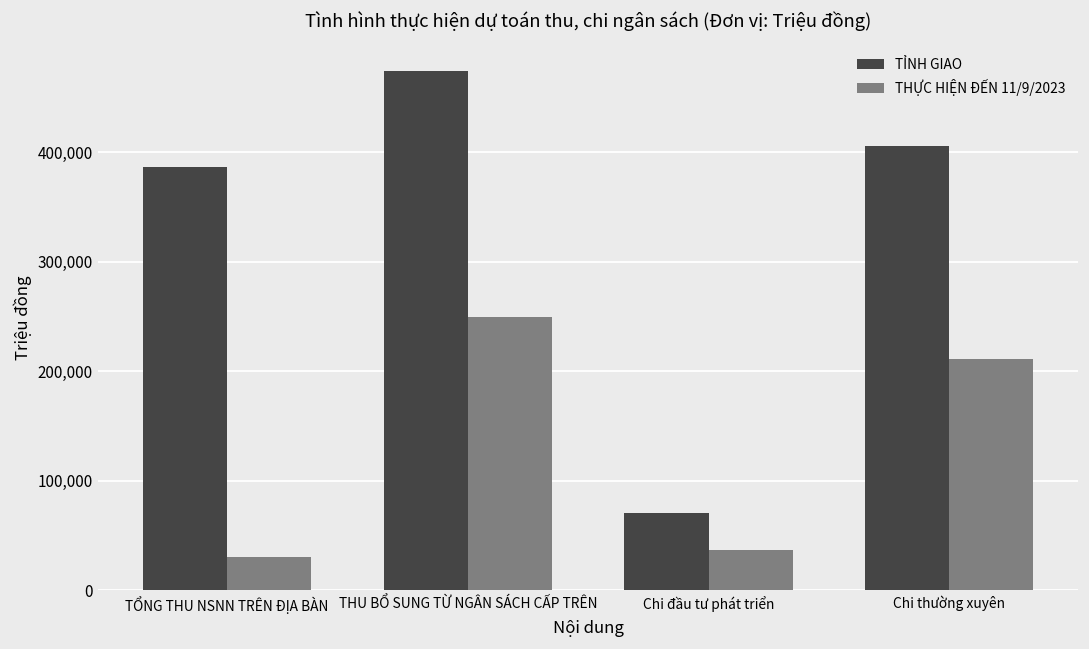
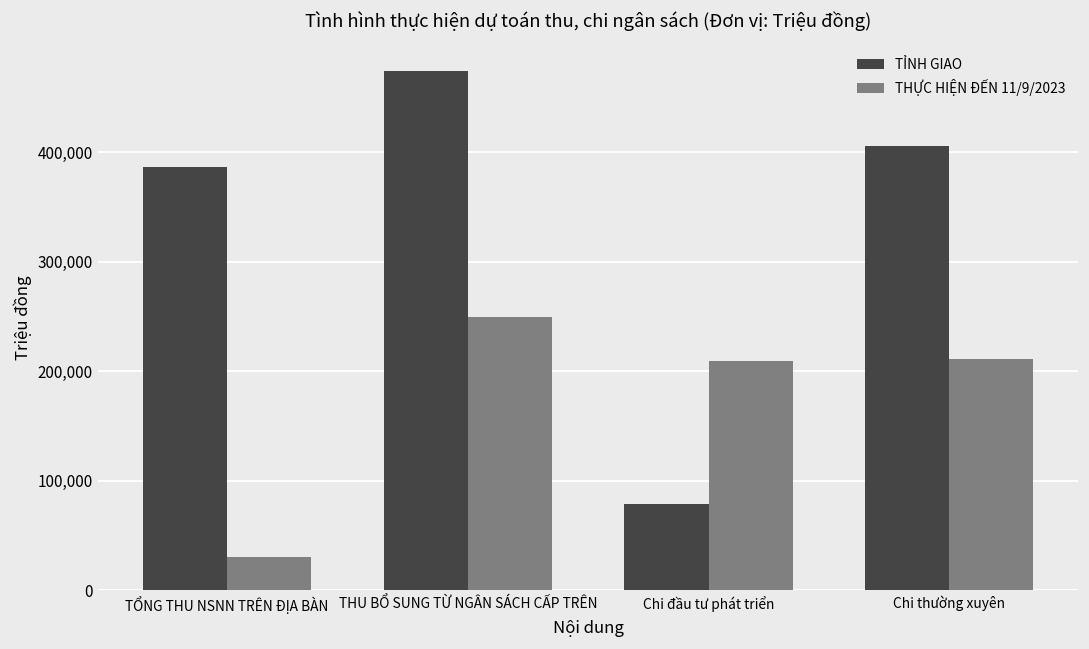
TỈNH GIAO, Chi đầu tư phát triển: 70,000 -> 80,000
THỰC HIỆN ĐẾN 11/9/2023, Chi đầu tư phát triển: 40,000 -> 210,000
